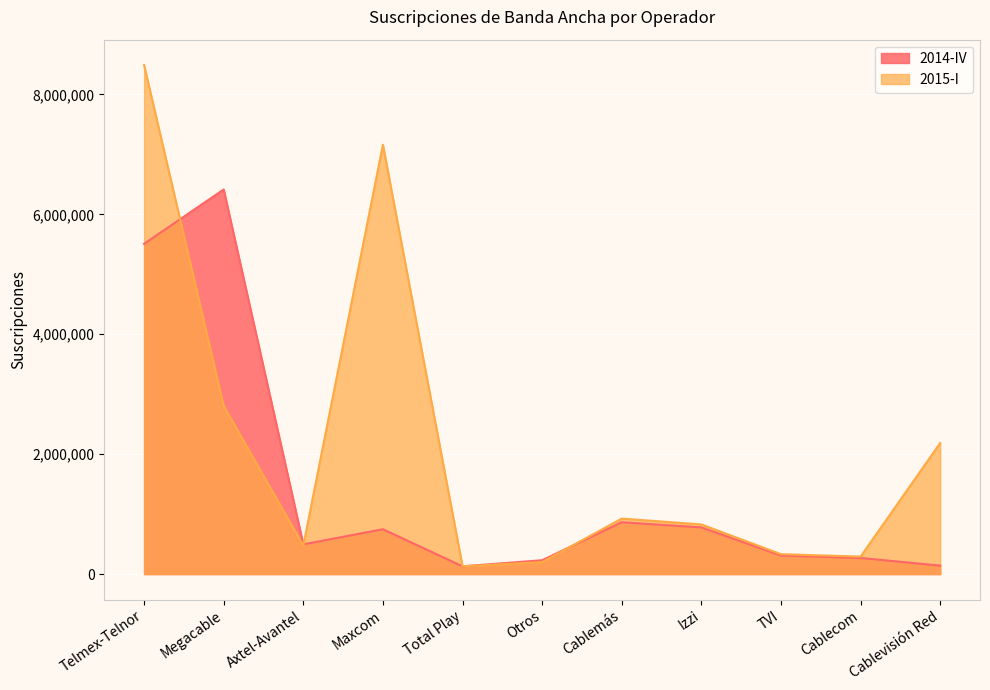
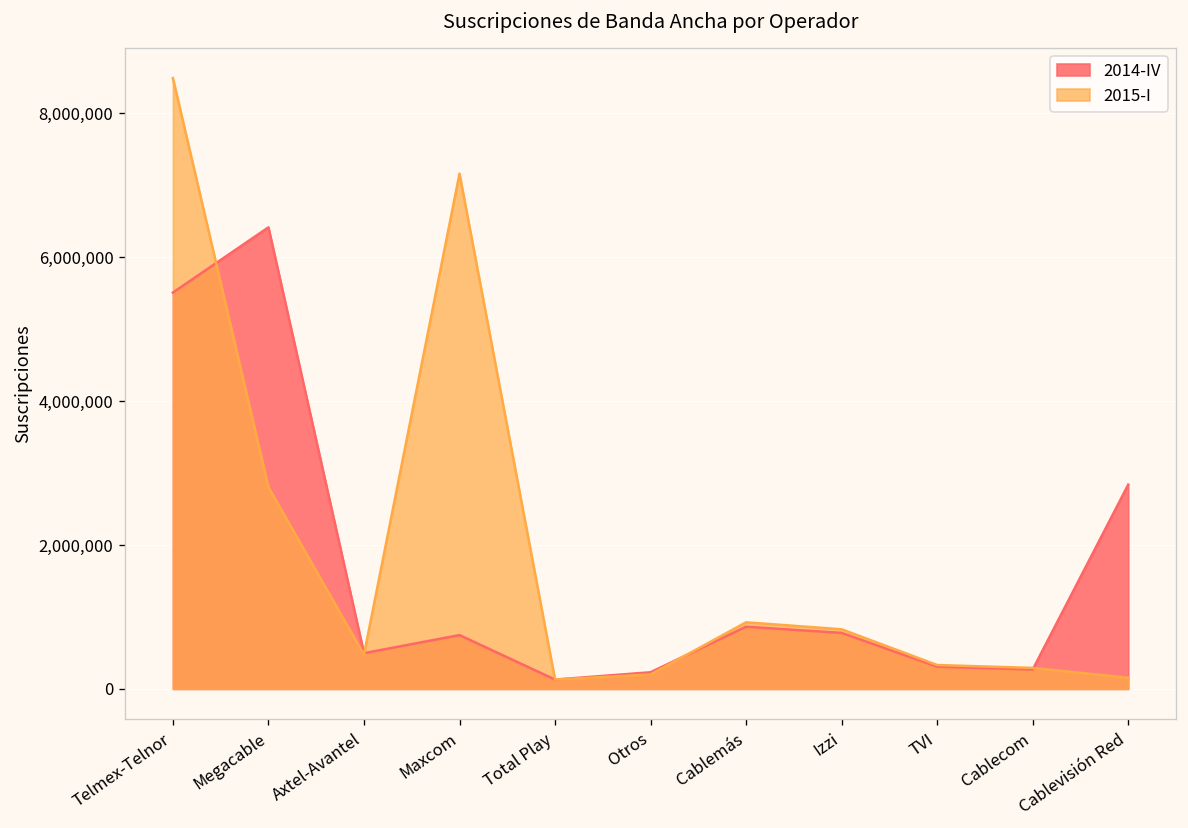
2014-IV, Cablevisión Red: 100,000 -> 2,800,000
2015-I, Cablevisión Red: 2,200,000 -> 200,000
